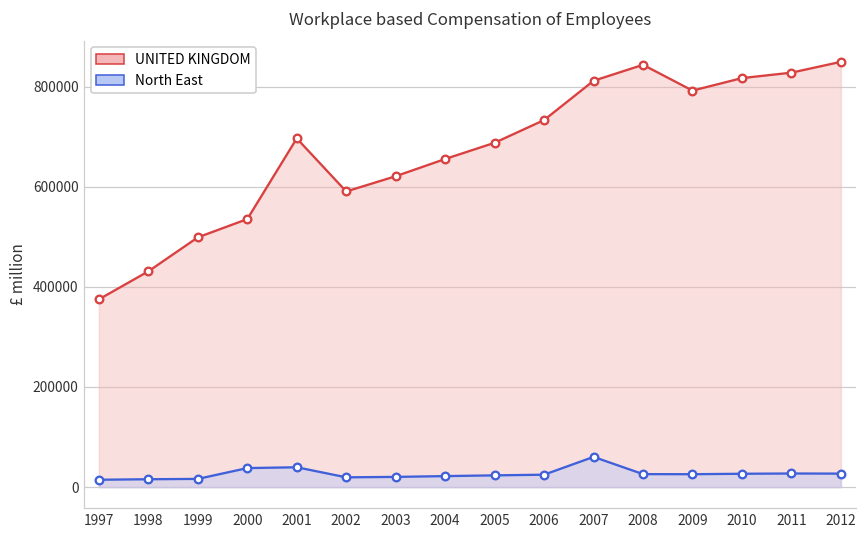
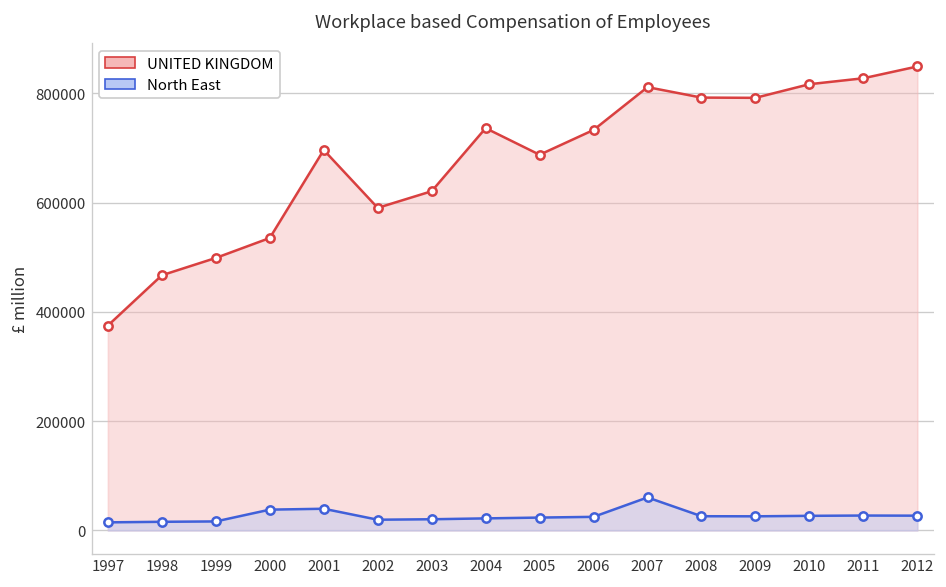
UNITED KINGDOM, 1998: 430000 -> 470000
UNITED KINGDOM, 2004: 660000 -> 740000
UNITED KINGDOM, 2008: 840000 -> 790000
